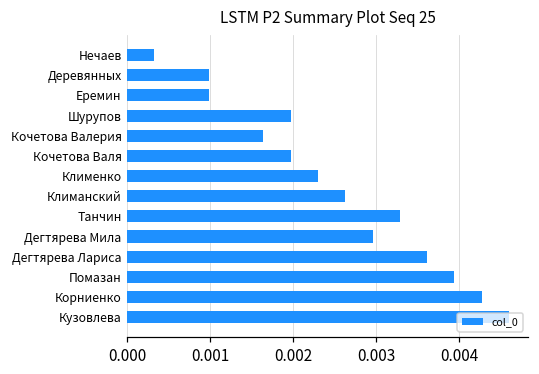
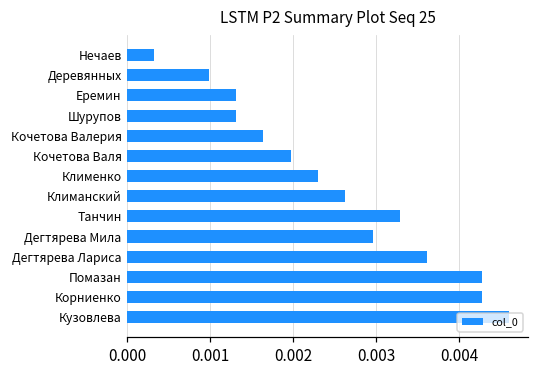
Еремин: 0.0010 -> 0.0013
Шурупов: 0.0020 -> 0.0013
Помазан: 0.0039 -> 0.0043
